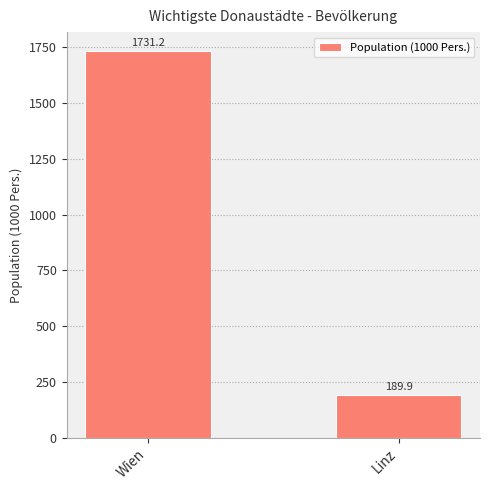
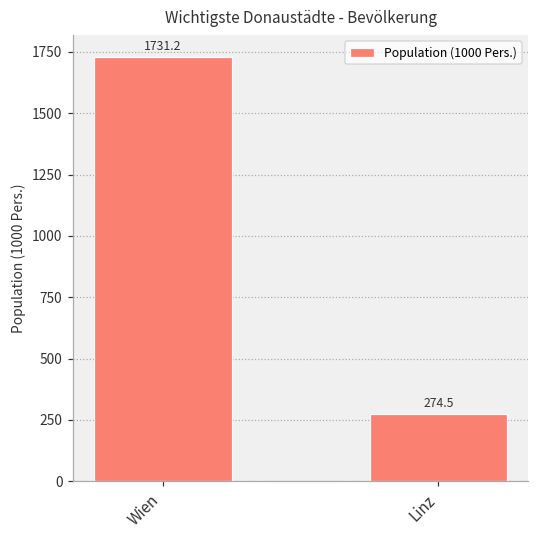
Linz: 189.9 -> 274.5
